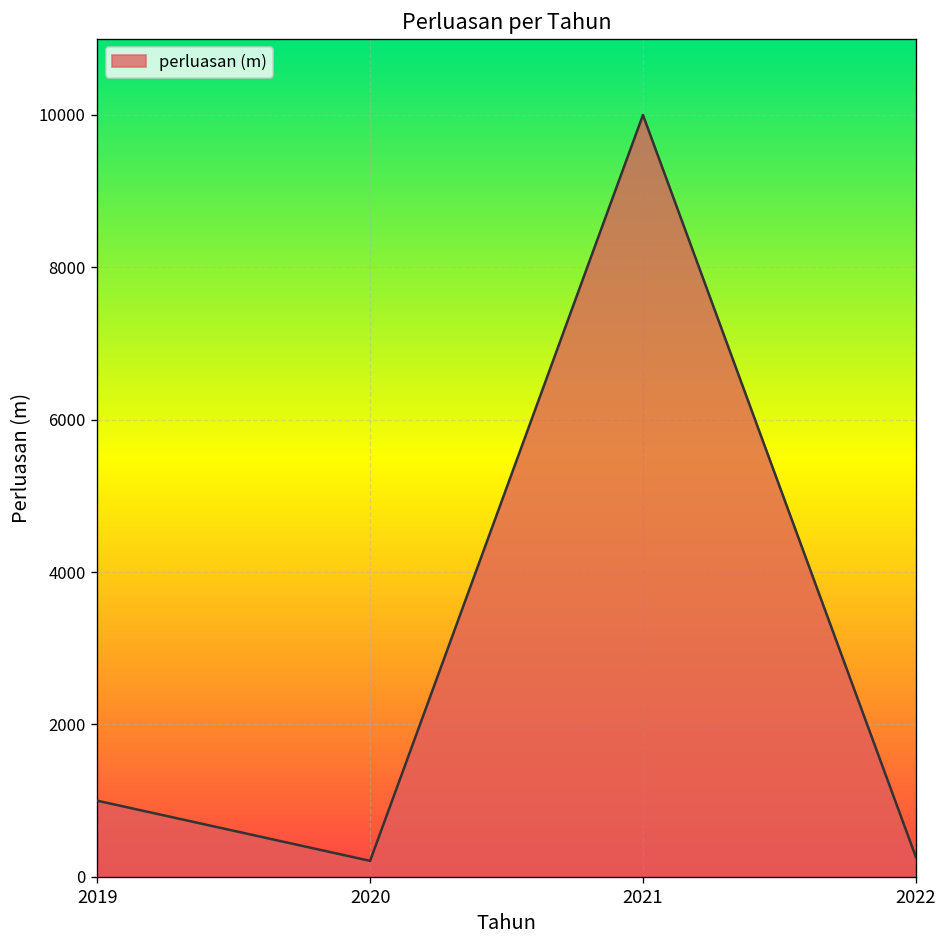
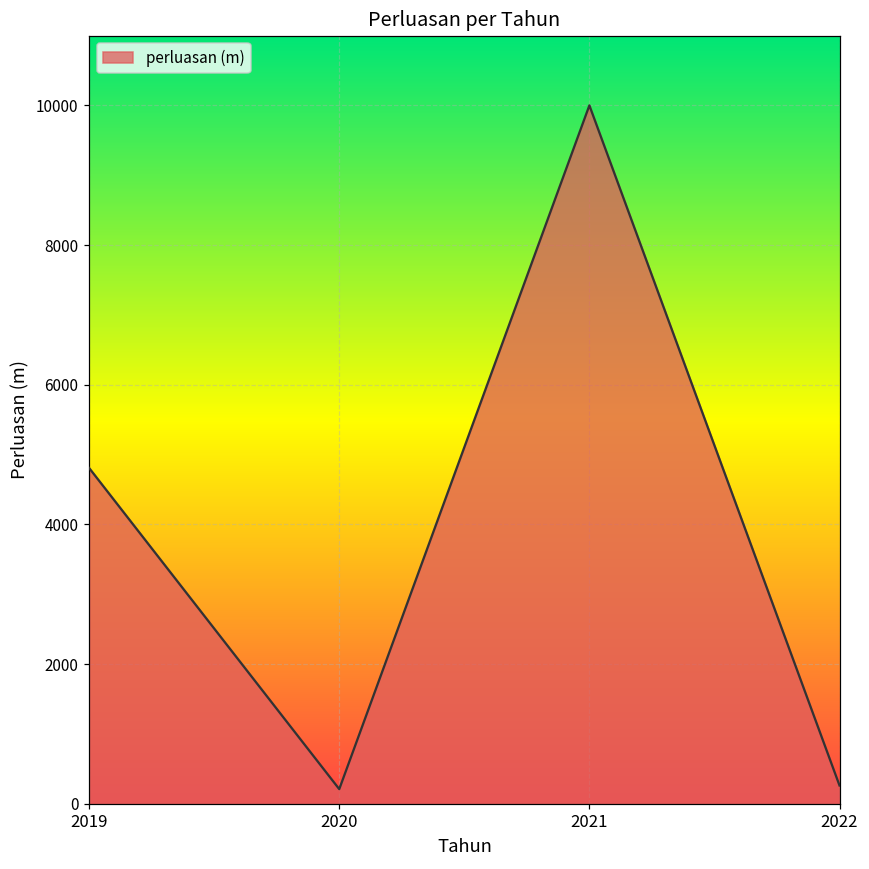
2019: 1000 -> 4800
